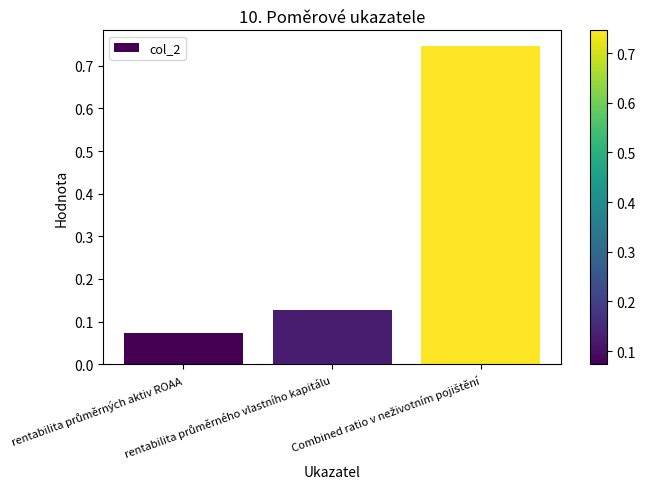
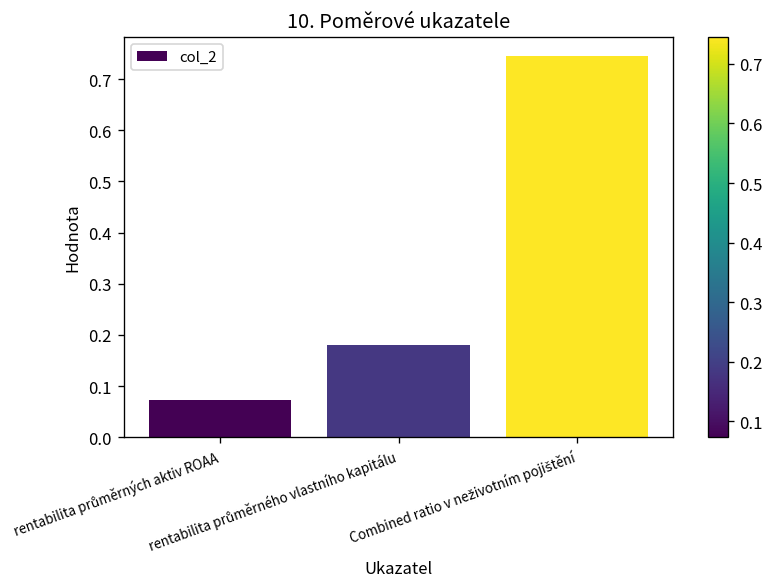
rentabilita průměrného vlastního kapitálu: 0.13 -> 0.18
